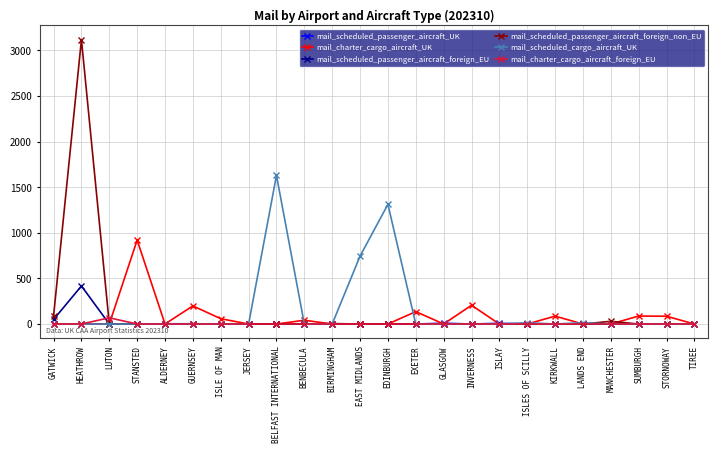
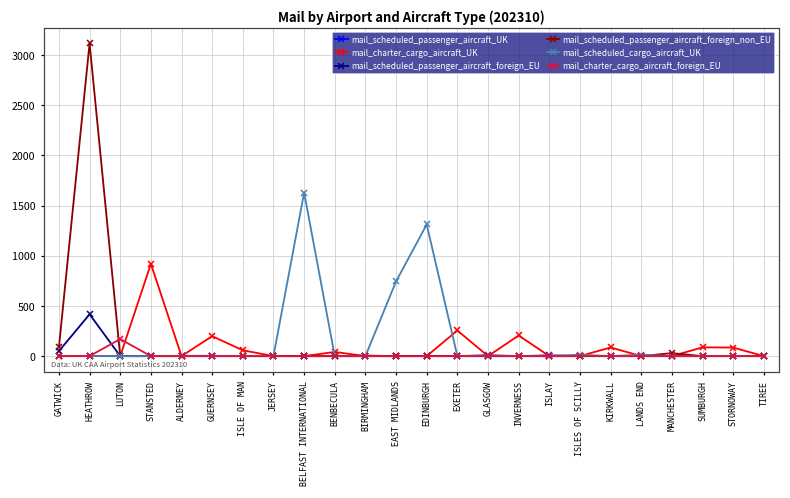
mail_charter_cargo_aircraft_foreign_EU, LUTON: 100 -> 200
mail_charter_cargo_aircraft_UK, EXETER: 100 -> 300
